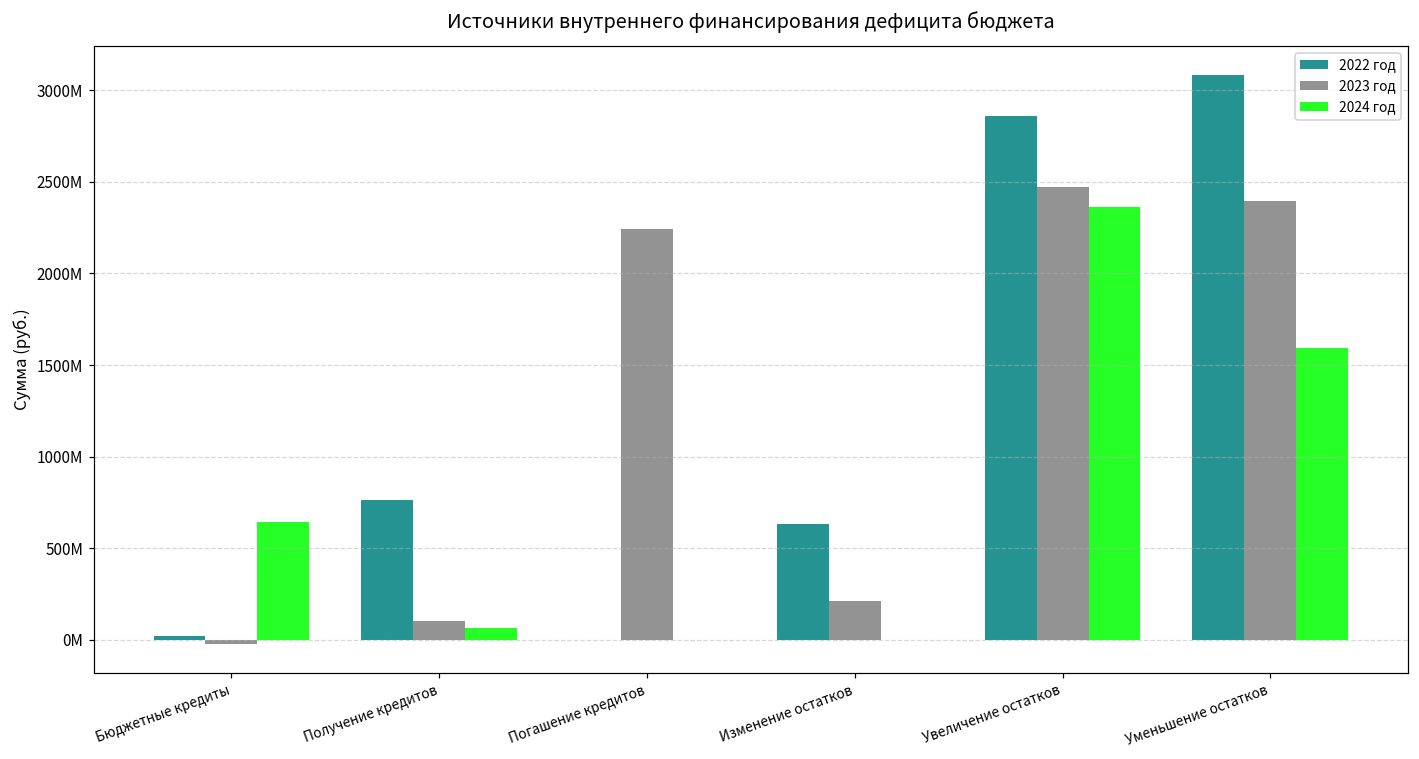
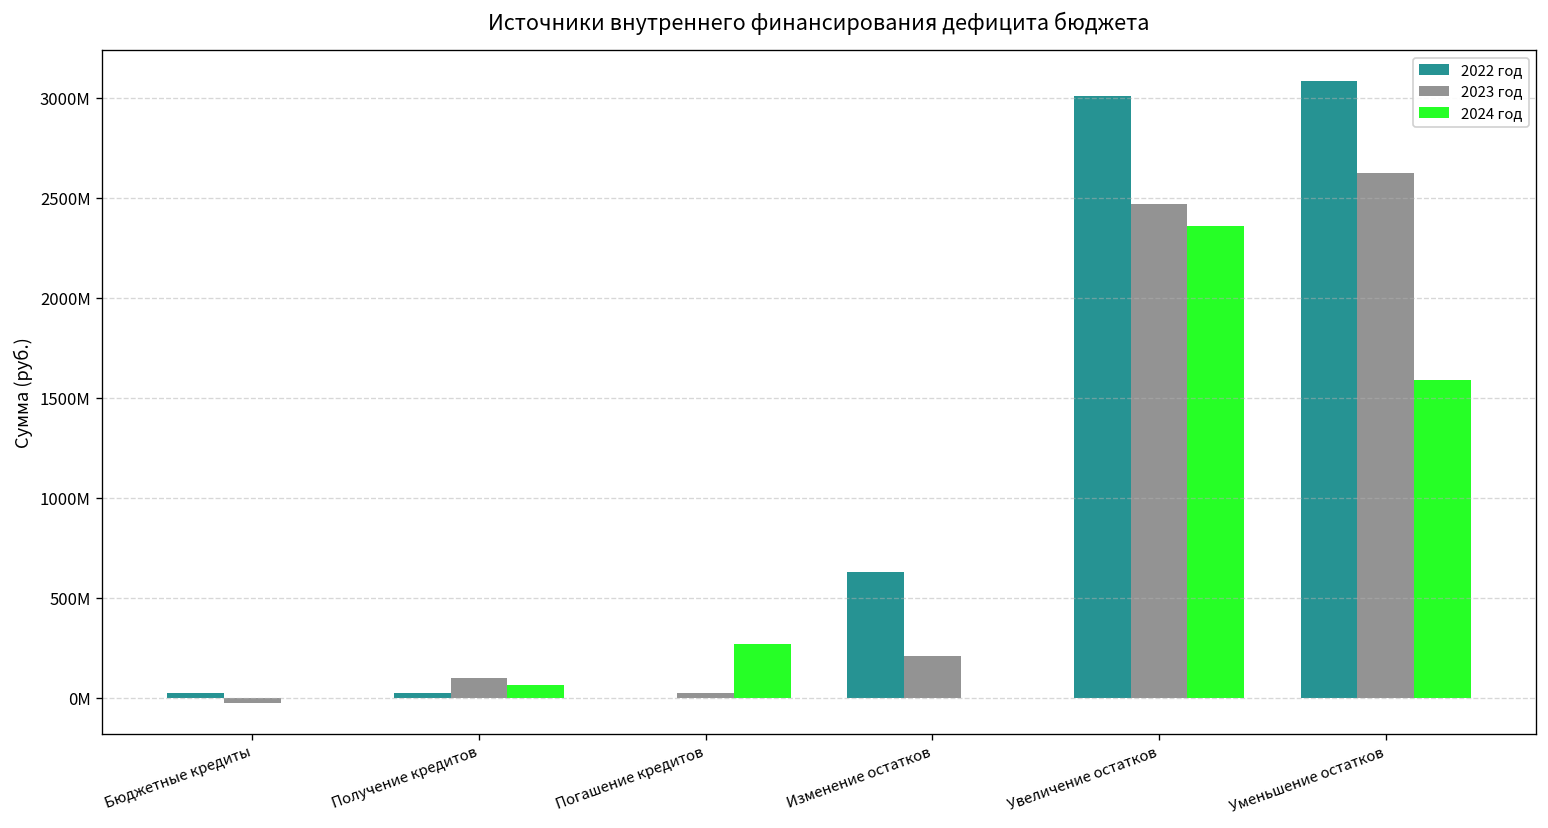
2024 год, Бюджетные кредиты: 650М -> 0М
2022 год, Получение кредитов: 760М -> 20М
2023 год, Погашение кредитов: 2240М -> 20М
2024 год, Погашение кредитов: 0М -> 270М
2022 год, Увеличение остатков: 2860М -> 3010М
2023 год, Уменьшение остатков: 2400М -> 2630М
